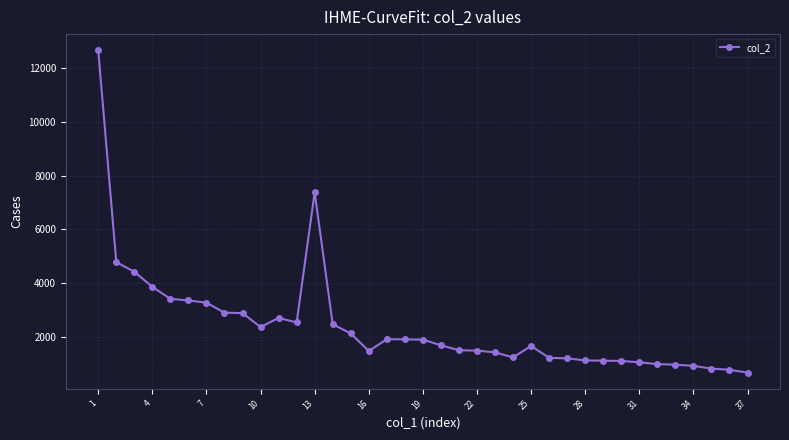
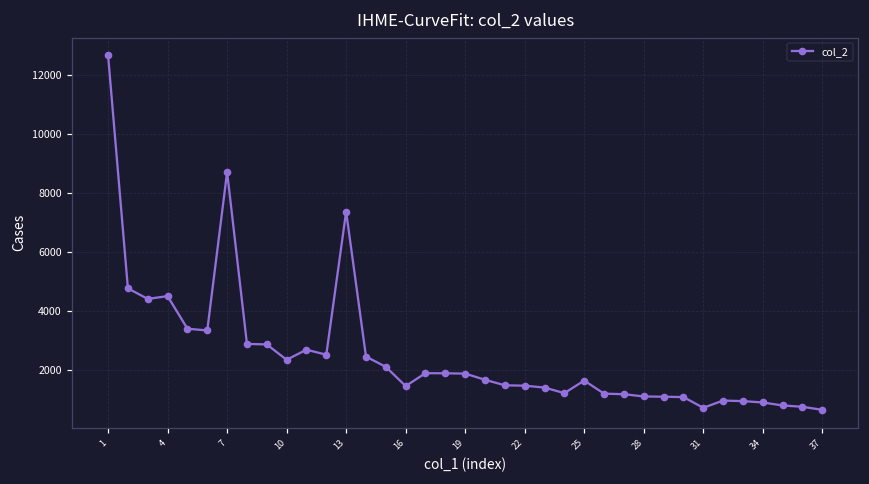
4: 3900 -> 4500
7: 3300 -> 8700
31: 1000 -> 700
